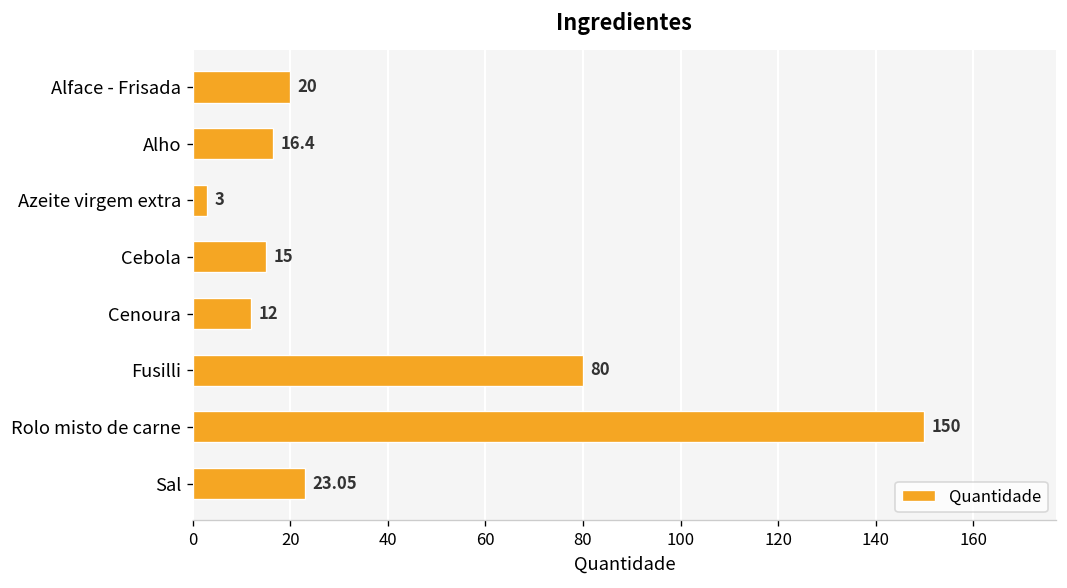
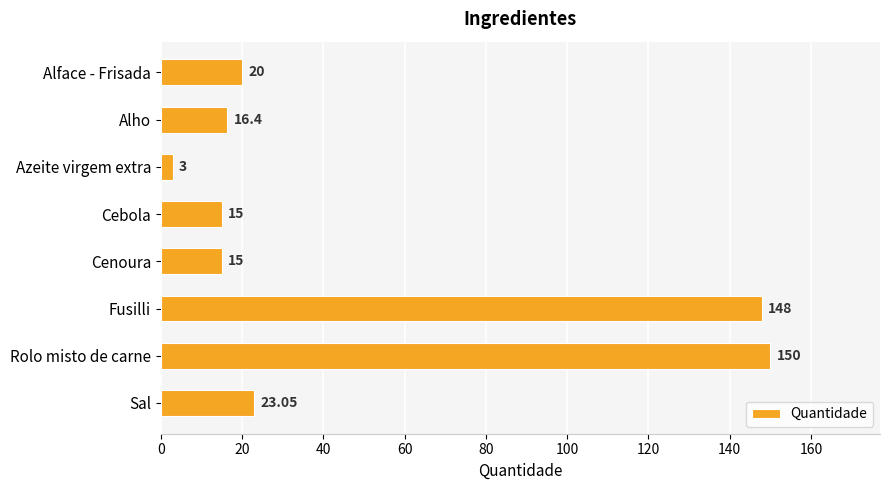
Cenoura: 12 -> 15
Fusilli: 80 -> 148
